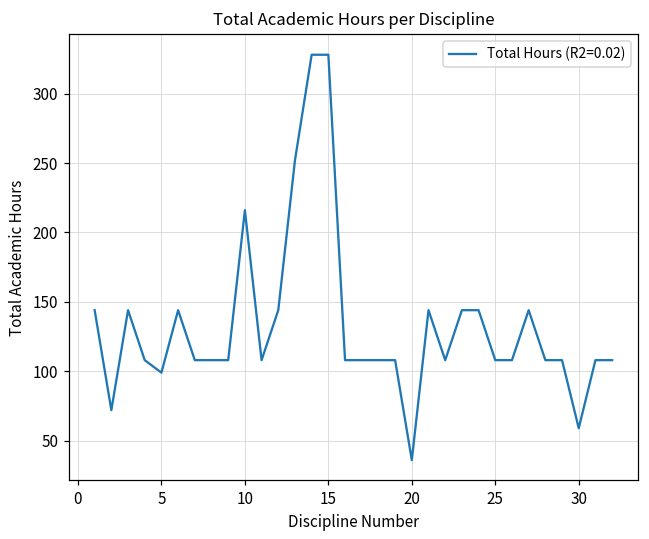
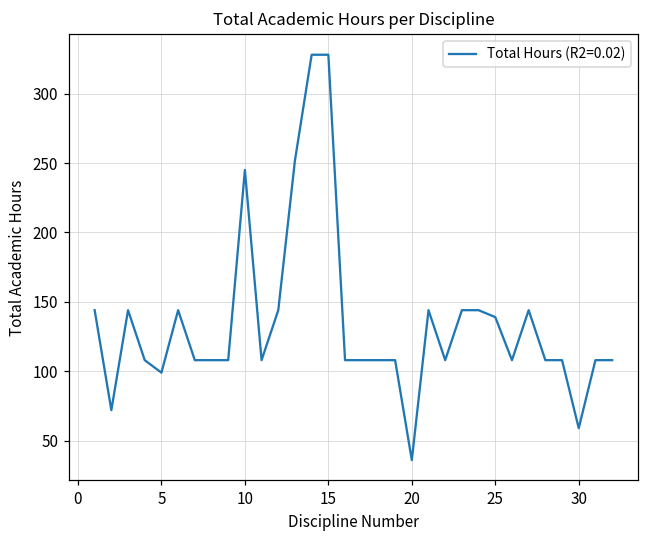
10: 216 -> 245
25: 108 -> 139
